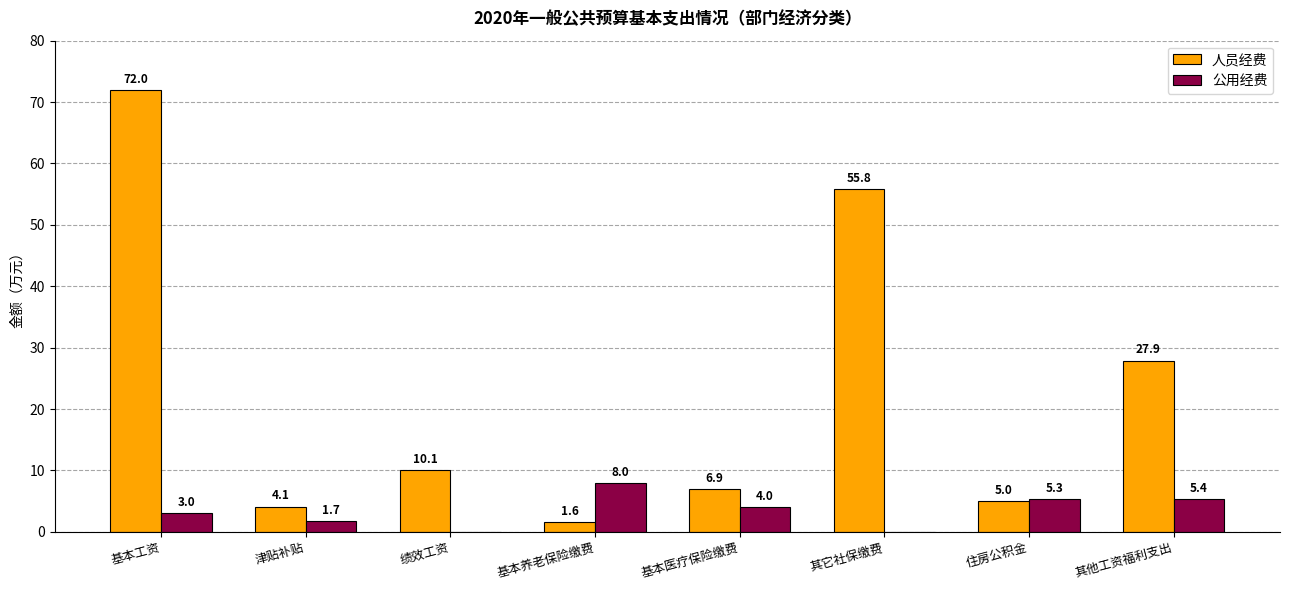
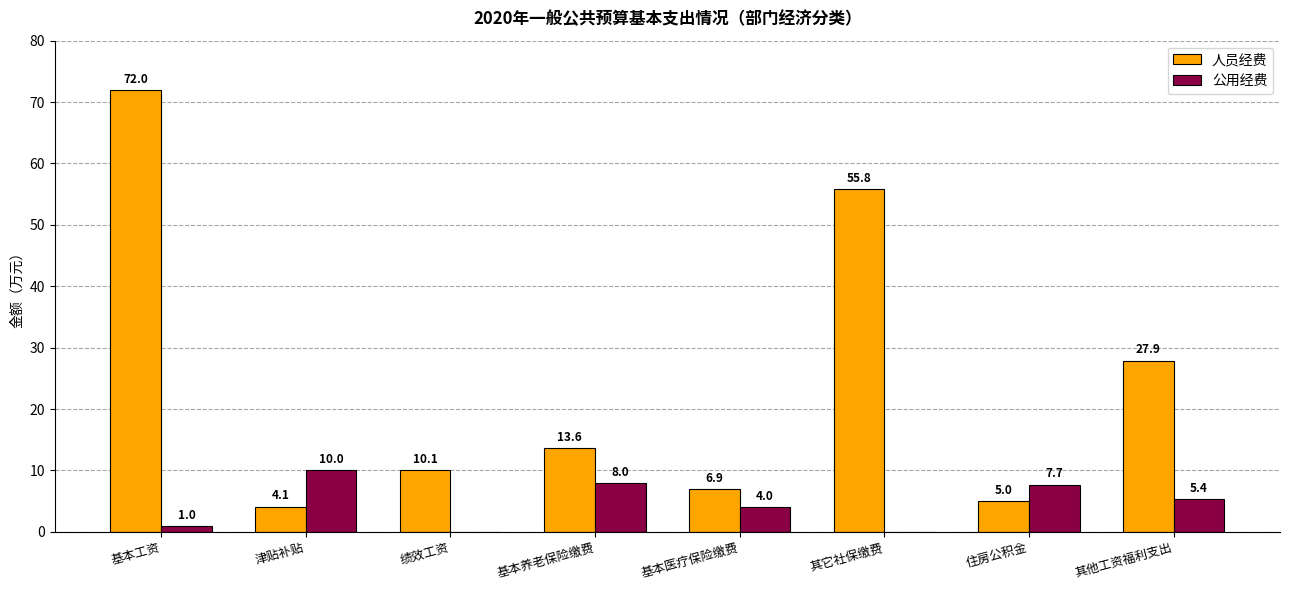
公用经费, 基本工资: 3.0 -> 1.0
公用经费, 津贴补贴: 1.7 -> 10.0
人员经费, 基本养老保险缴费: 1.6 -> 13.6
公用经费, 住房公积金: 5.3 -> 7.7
